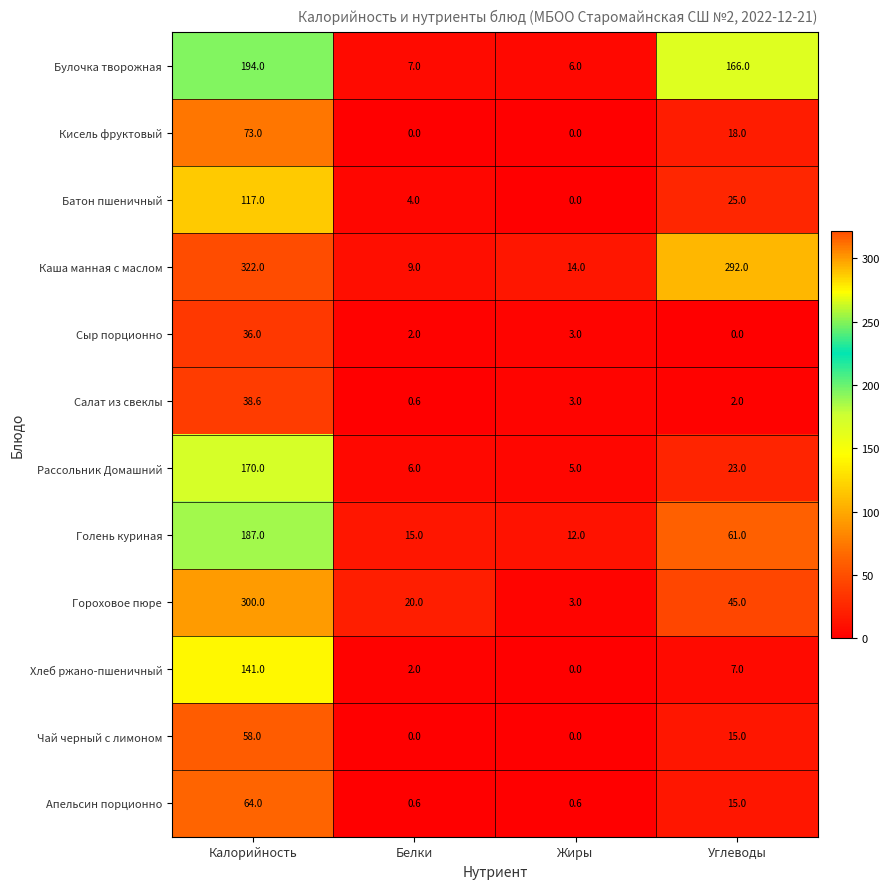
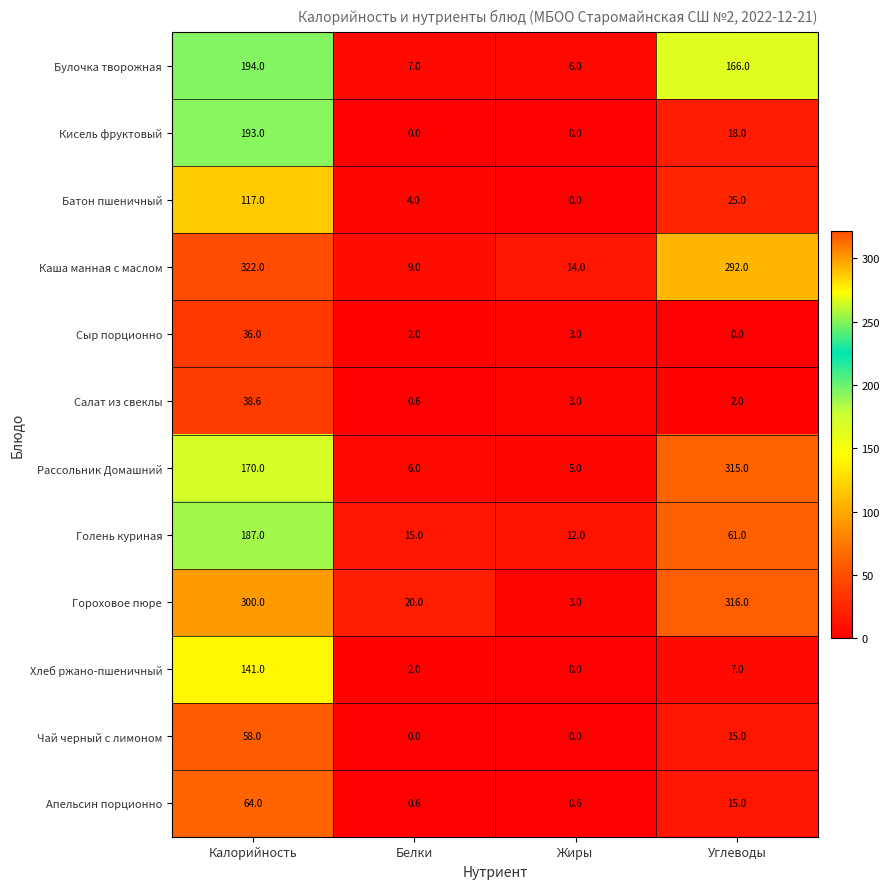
Кисель фруктовый, Калорийность: 73.0 -> 193.0
Рассольник Домашний, Углеводы: 23.0 -> 315.0
Гороховое пюре, Углеводы: 45.0 -> 316.0
